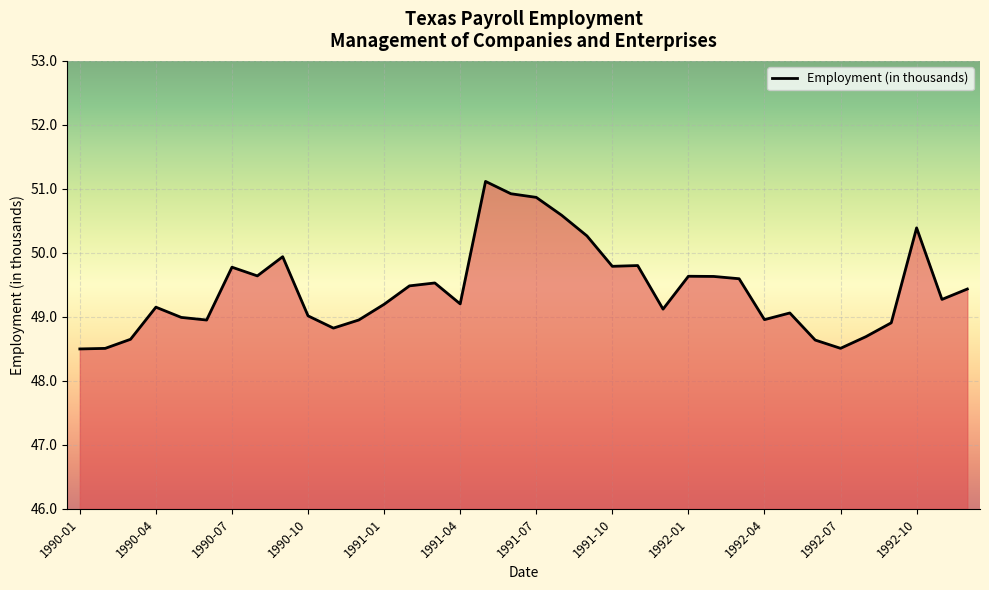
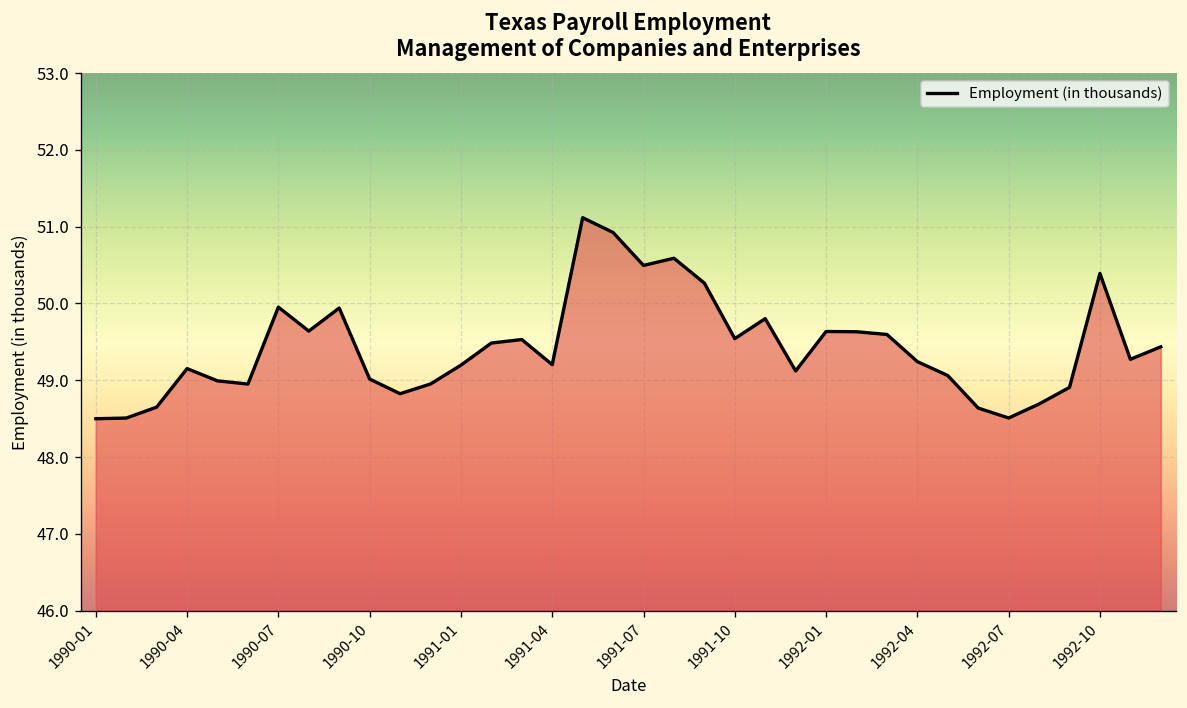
1990-07: 49.8 -> 50.0
1991-07: 50.9 -> 50.5
1991-10: 49.8 -> 49.5
1992-04: 49.0 -> 49.2
